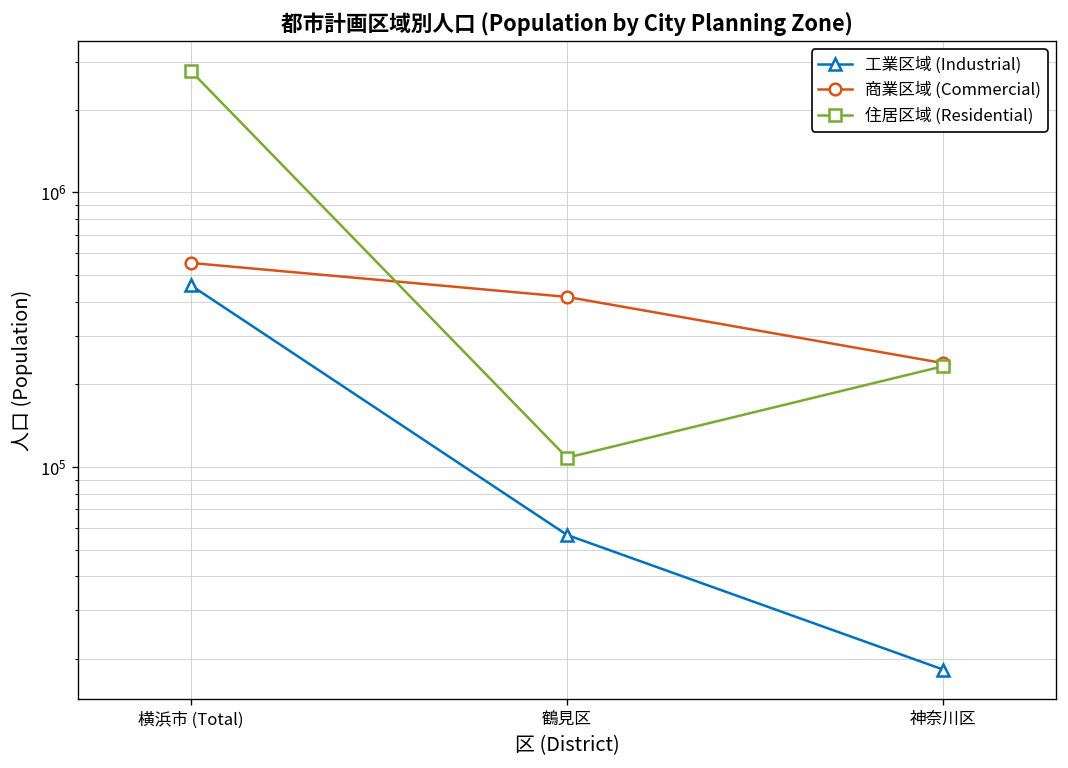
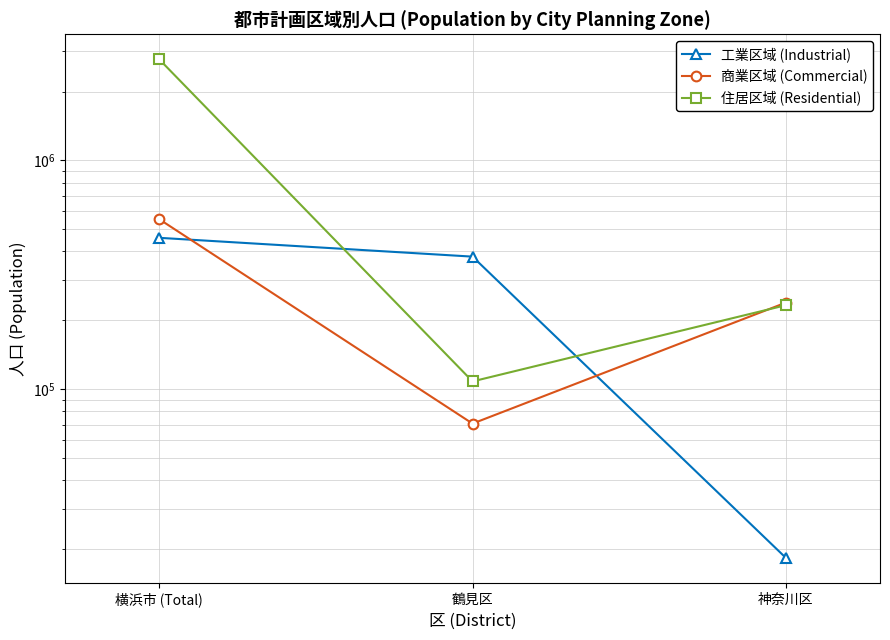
工業区域 (Industrial), 鶴見区: 57000 -> 380000
商業区域 (Commercial), 鶴見区: 420000 -> 71000
